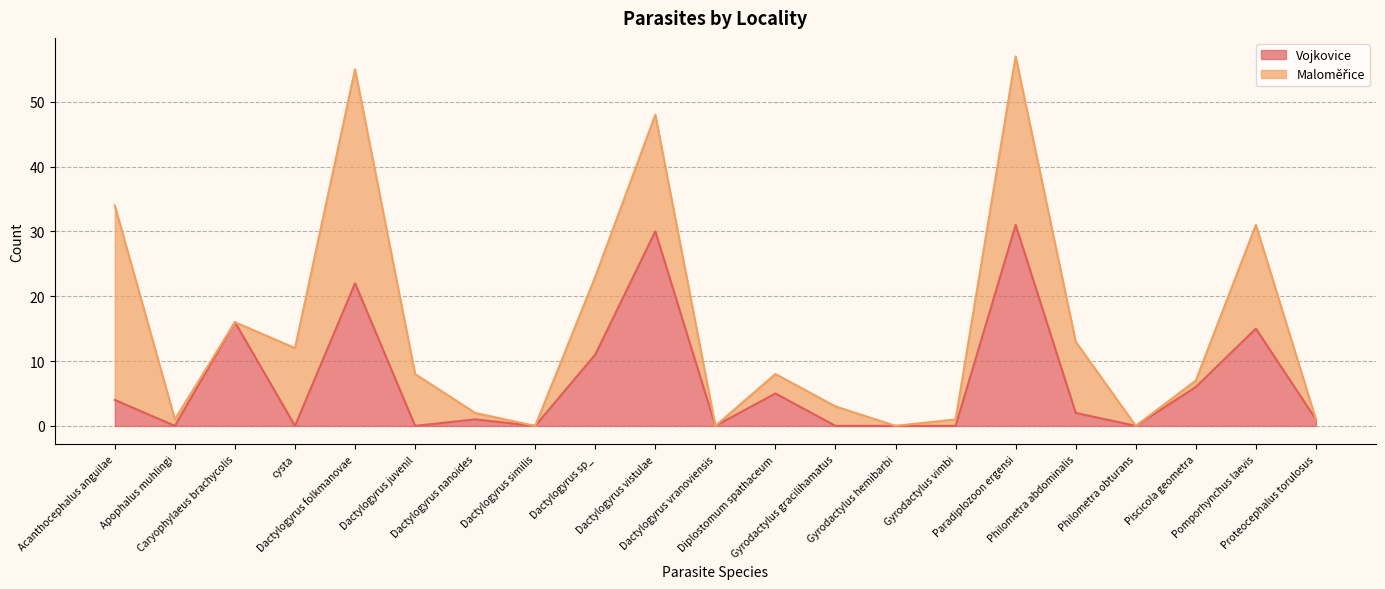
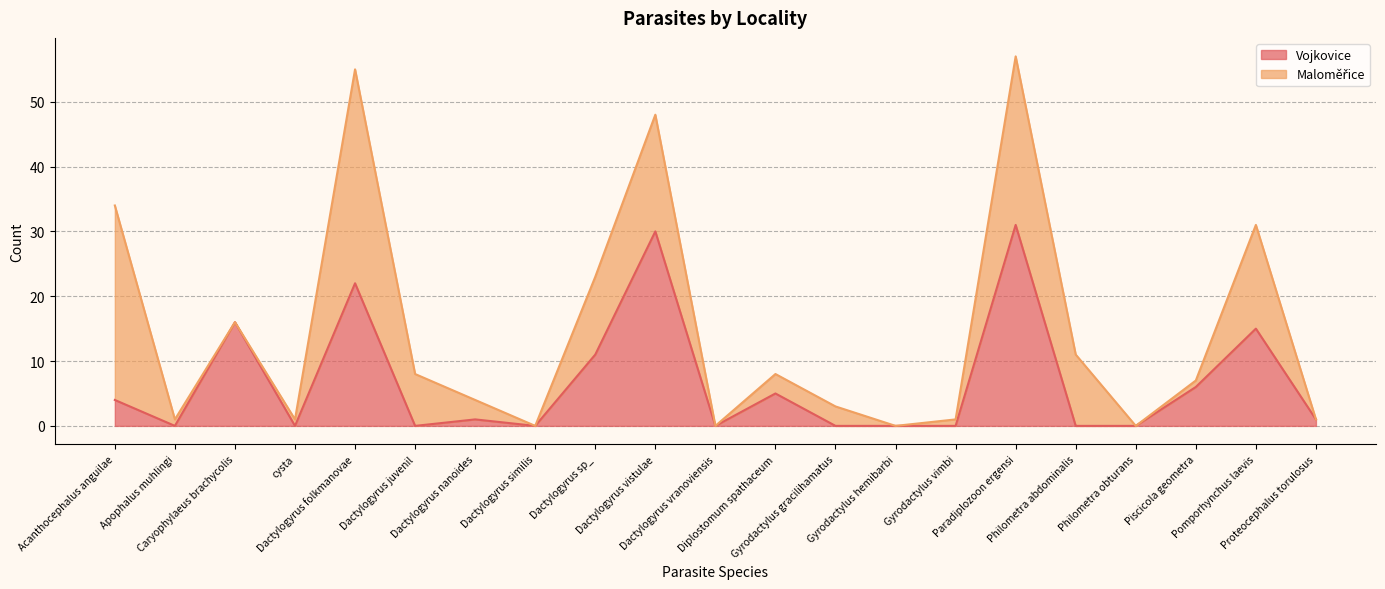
Maloměřice, cysta: 12 -> 1
Maloměřice, Dactylogyrus nanoides: 1 -> 3
Vojkovice, Philometra abdominalis: 2 -> 0
